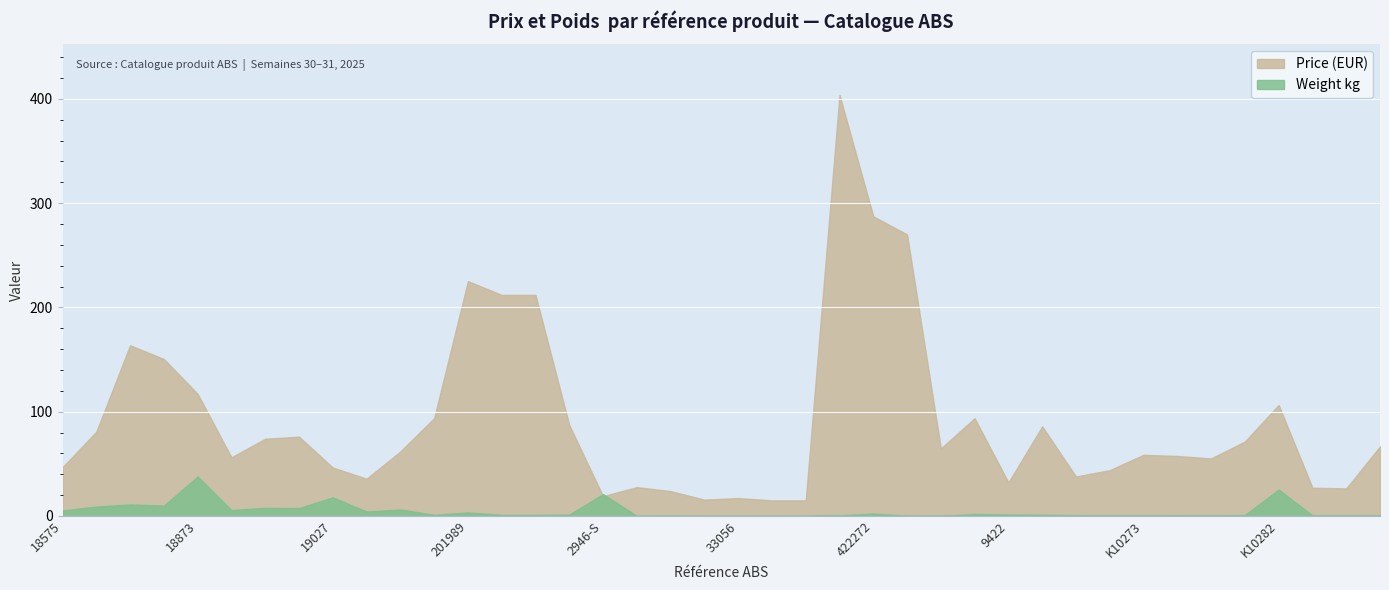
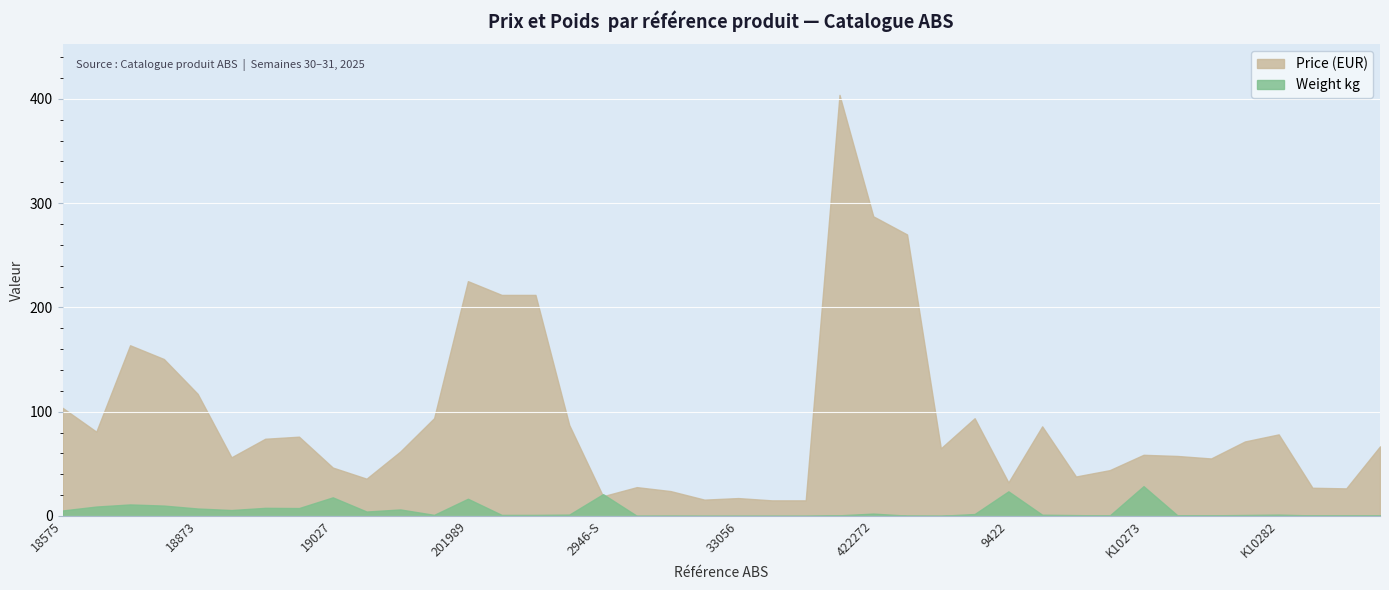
Price (EUR), 18575: 47 -> 104
Weight kg, 18873: 38 -> 7
Weight kg, 201989: 3 -> 16
Weight kg, 9422: 1 -> 24
Weight kg, K10273: 1 -> 29
Price (EUR), K10282: 106 -> 78
Weight kg, K10282: 25 -> 1
